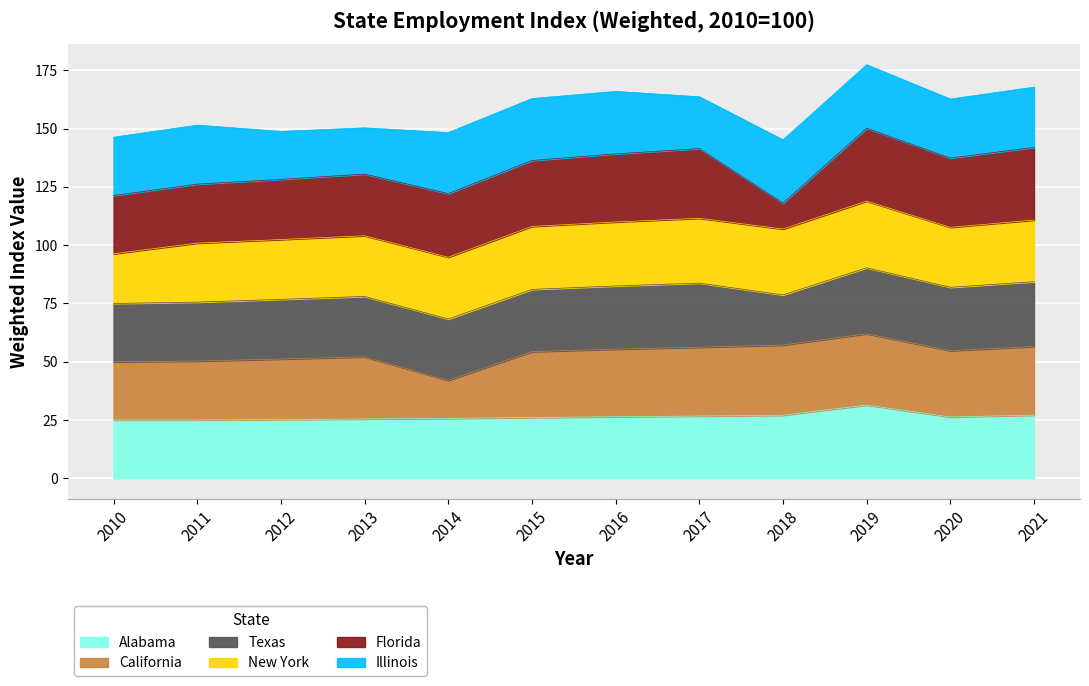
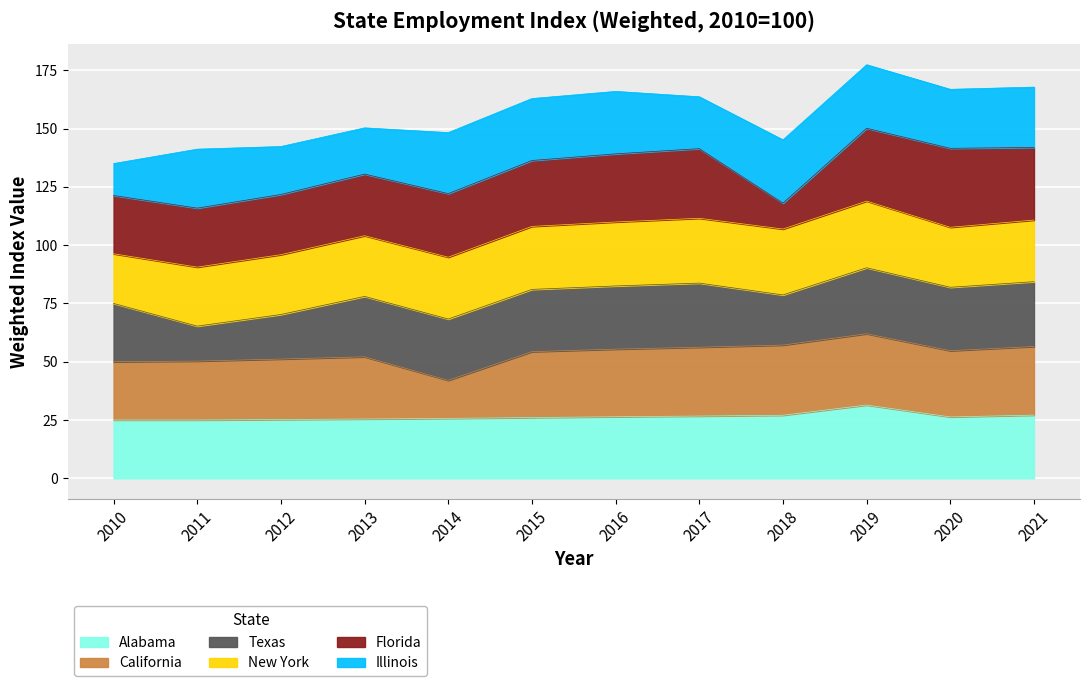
Illinois, 2010: 25 -> 14
Texas, 2011: 25 -> 15
Texas, 2012: 26 -> 19
Florida, 2020: 30 -> 34
